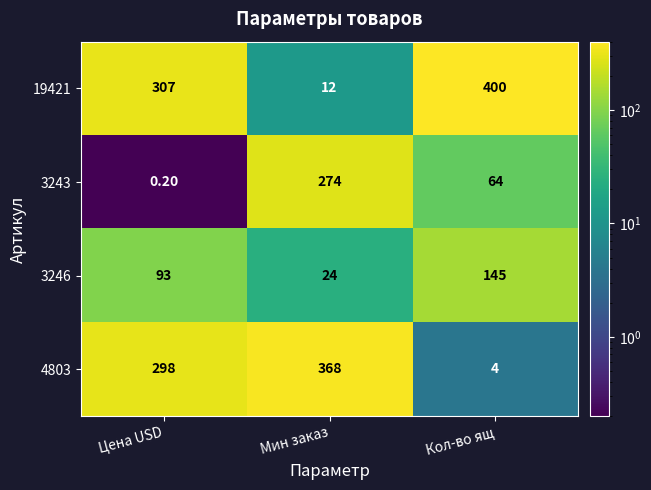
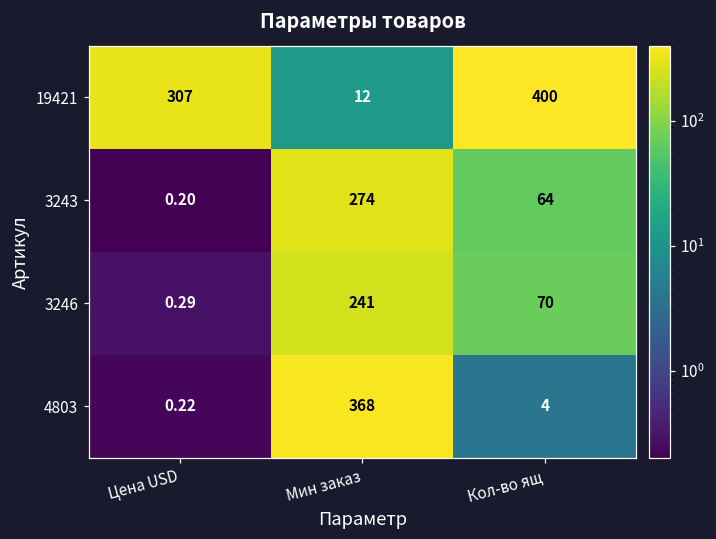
3246, Цена USD: 93 -> 0.29
3246, Мин заказ: 24 -> 241
3246, Кол-во ящ: 145 -> 70
4803, Цена USD: 298 -> 0.22
